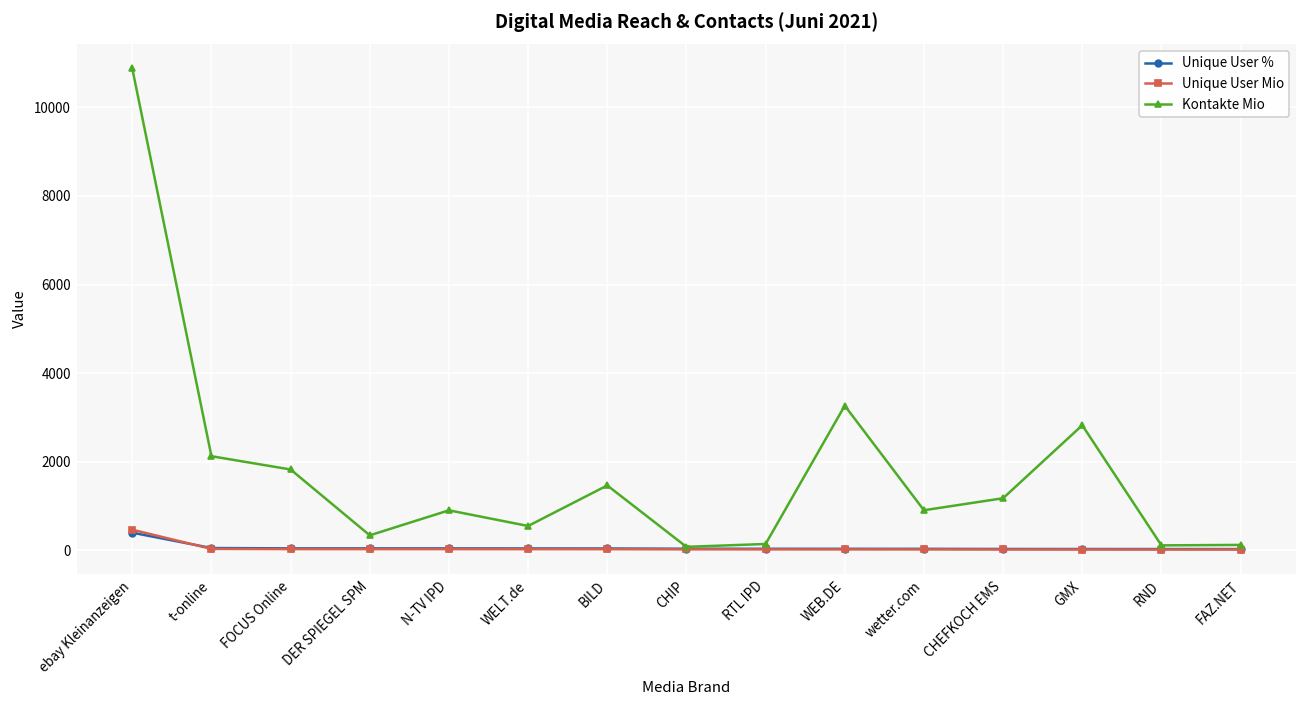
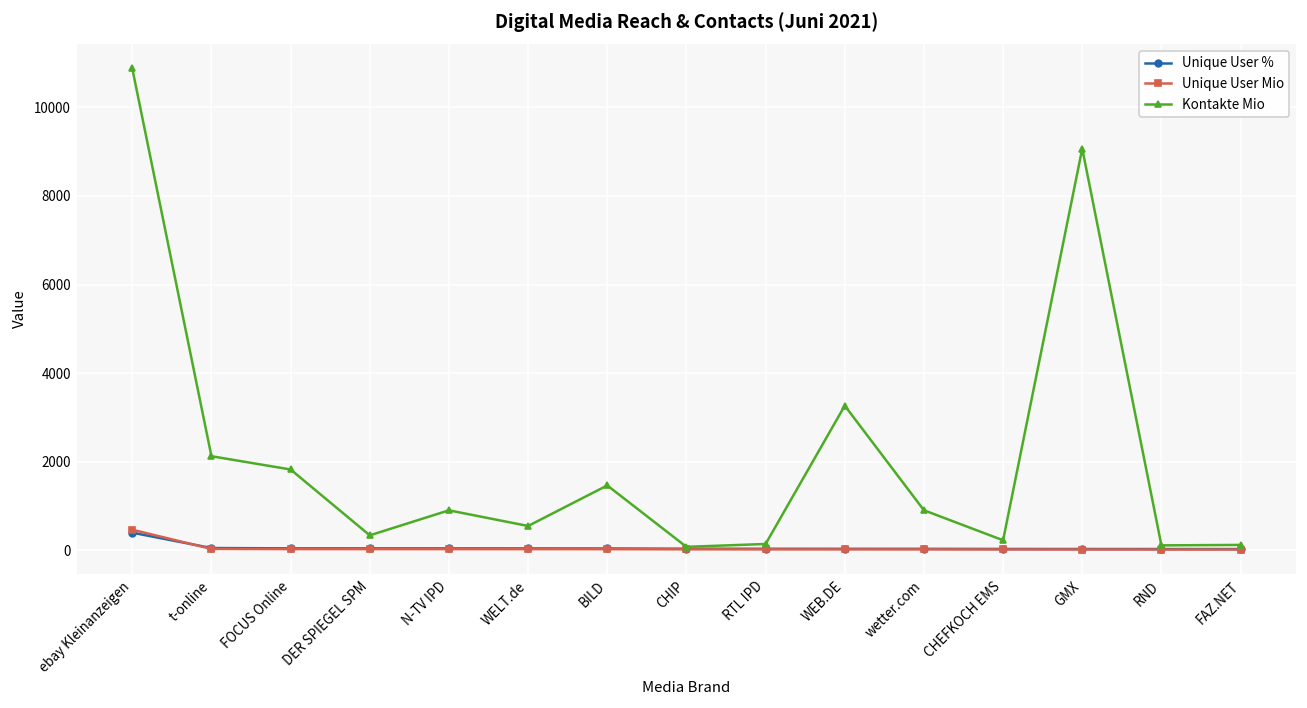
Kontakte Mio, CHEFKOCH EMS: 1200 -> 200
Kontakte Mio, GMX: 2800 -> 9100
